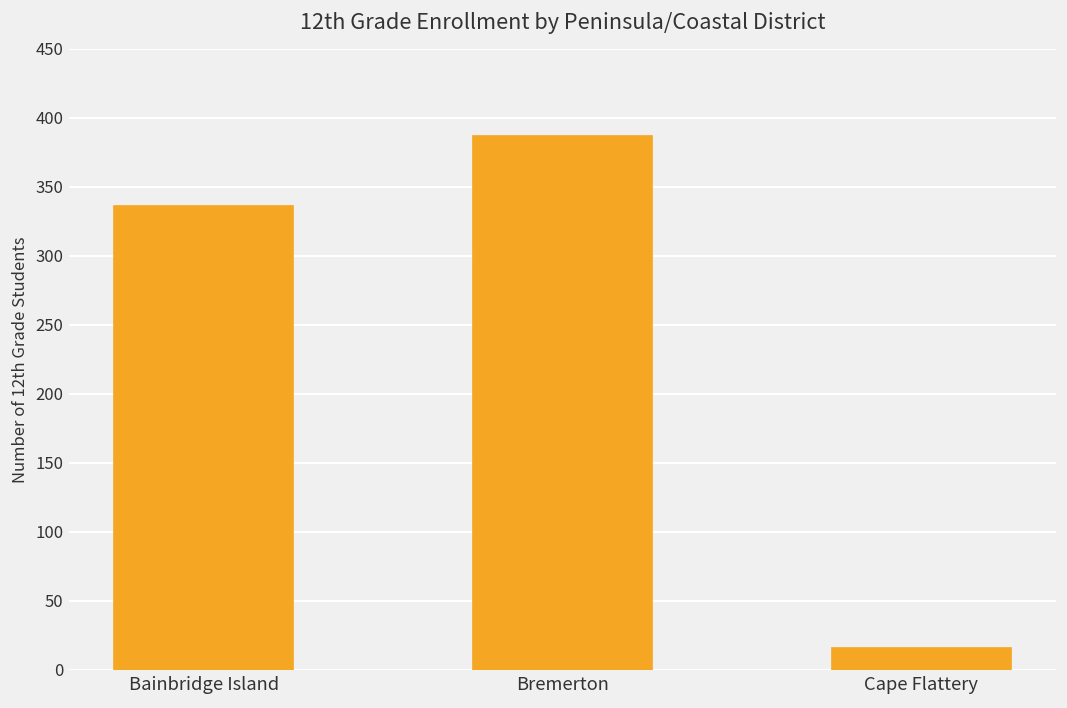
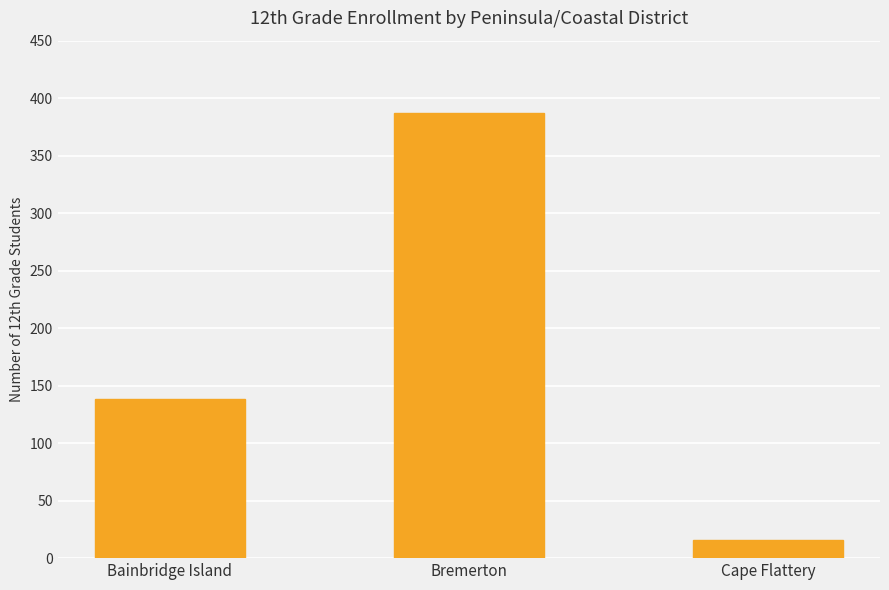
Bainbridge Island: 336 -> 138
